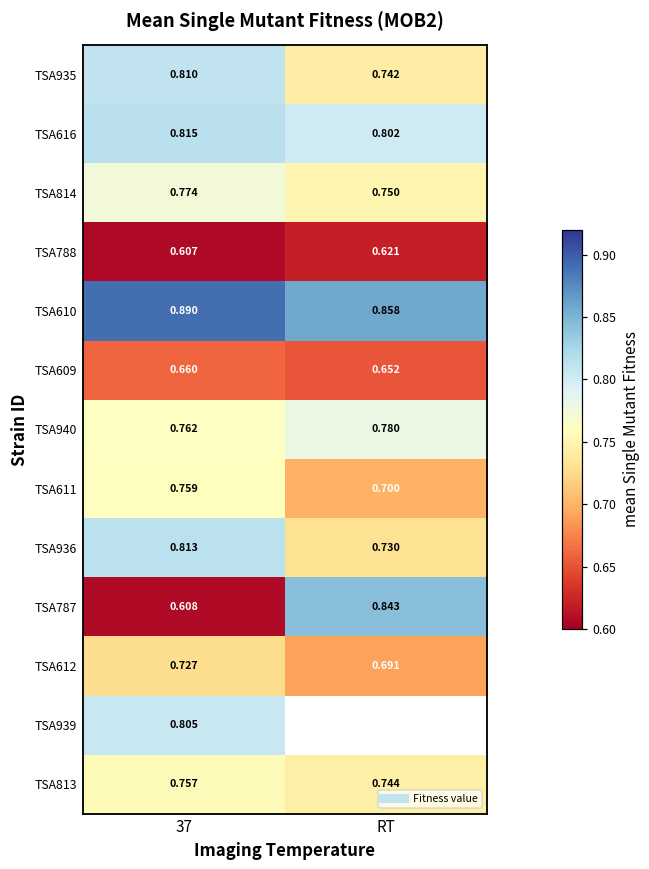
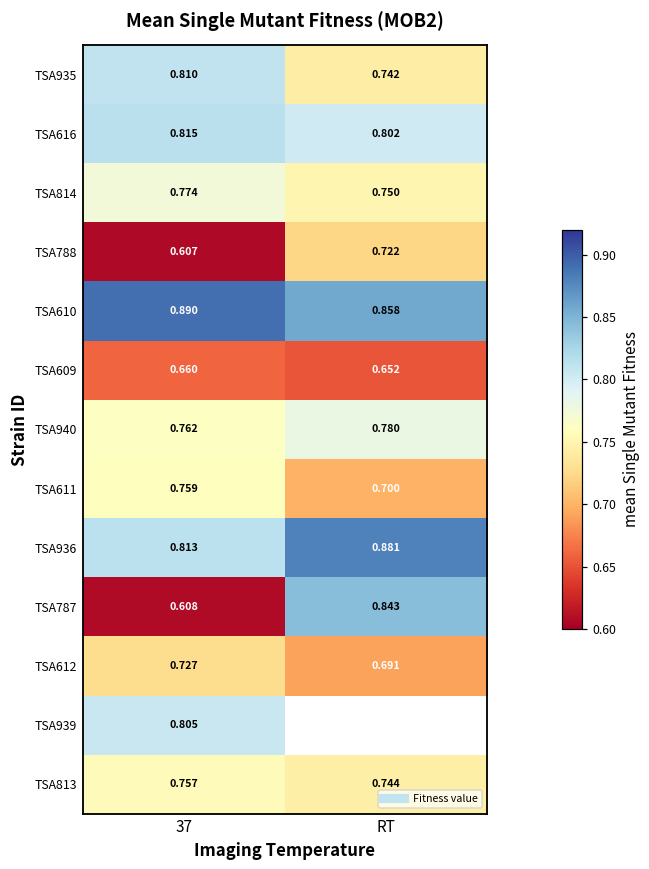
TSA788, RT: 0.621 -> 0.722
TSA936, RT: 0.730 -> 0.881
